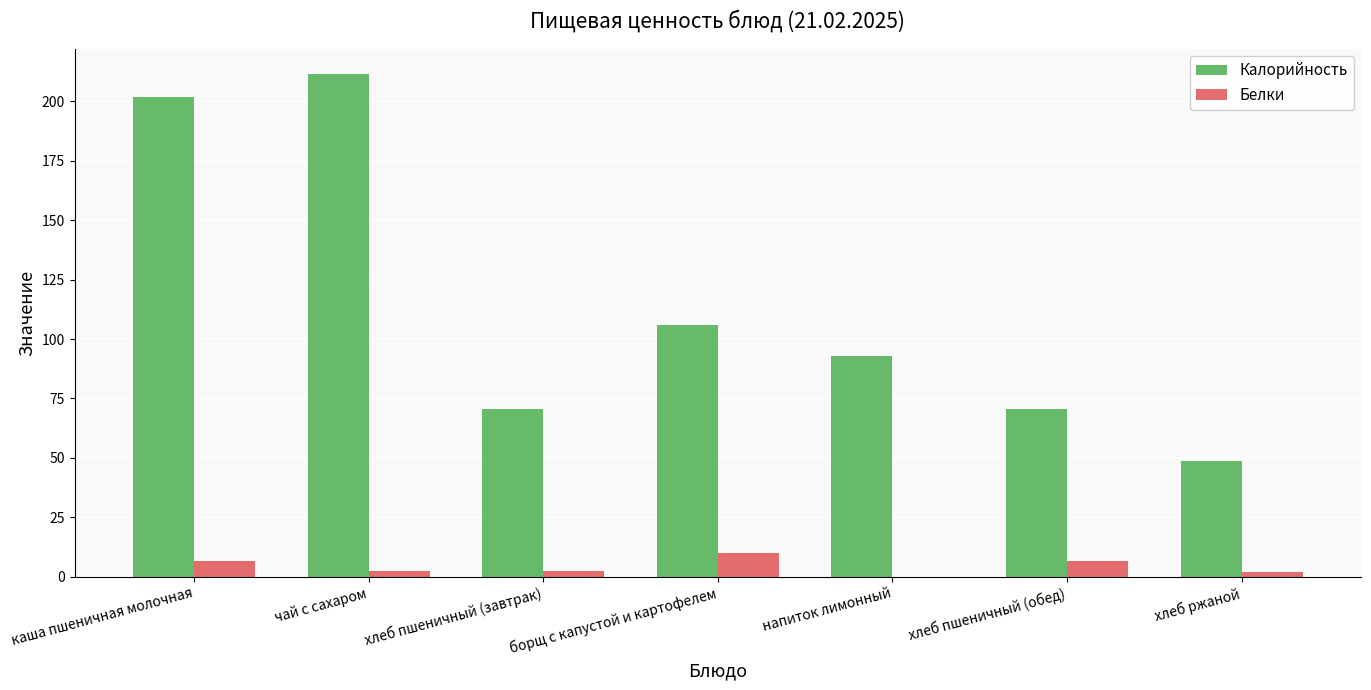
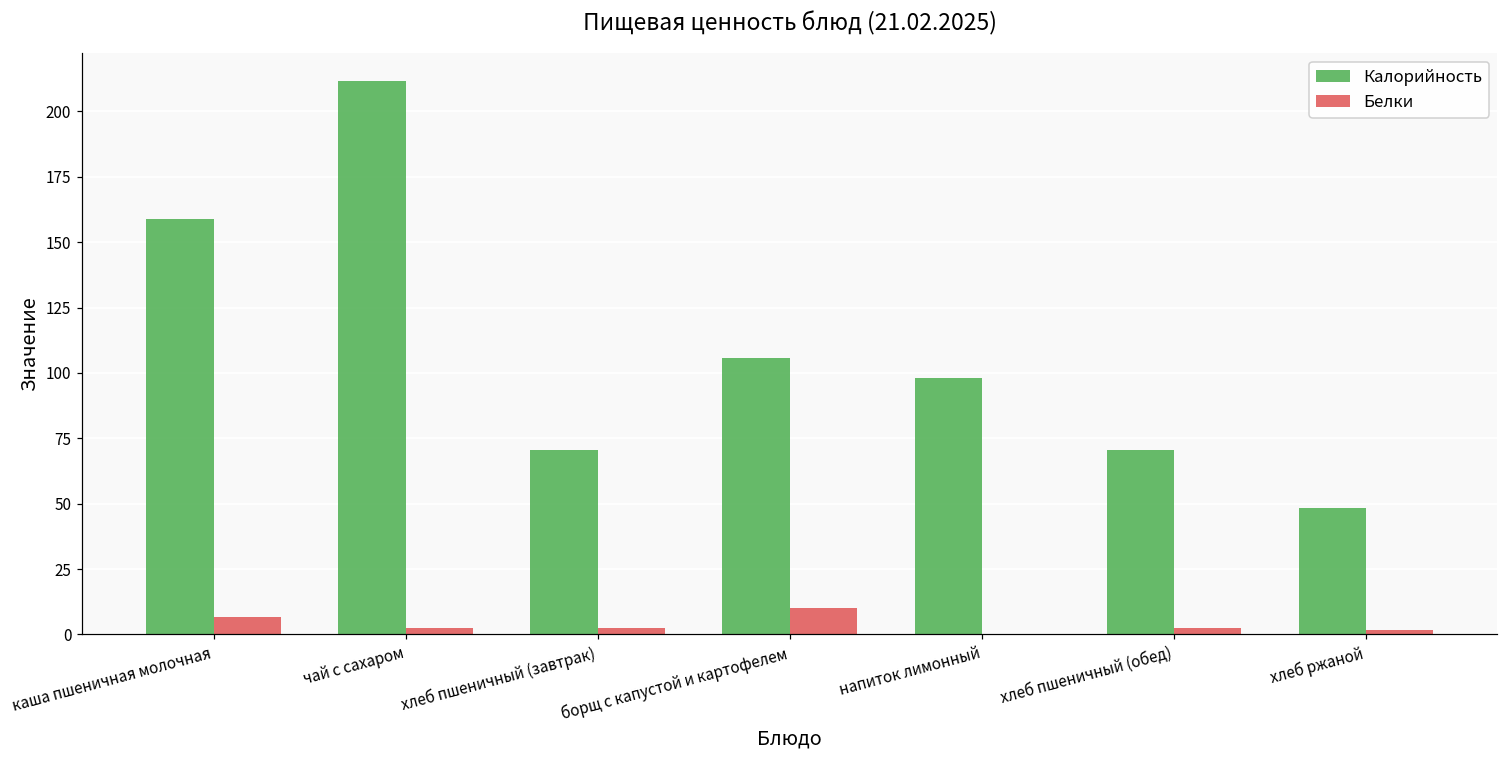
Калорийность, каша пшеничная молочная: 202 -> 159
Калорийность, напиток лимонный: 93 -> 98
Белки, хлеб пшеничный (обед): 7 -> 2
